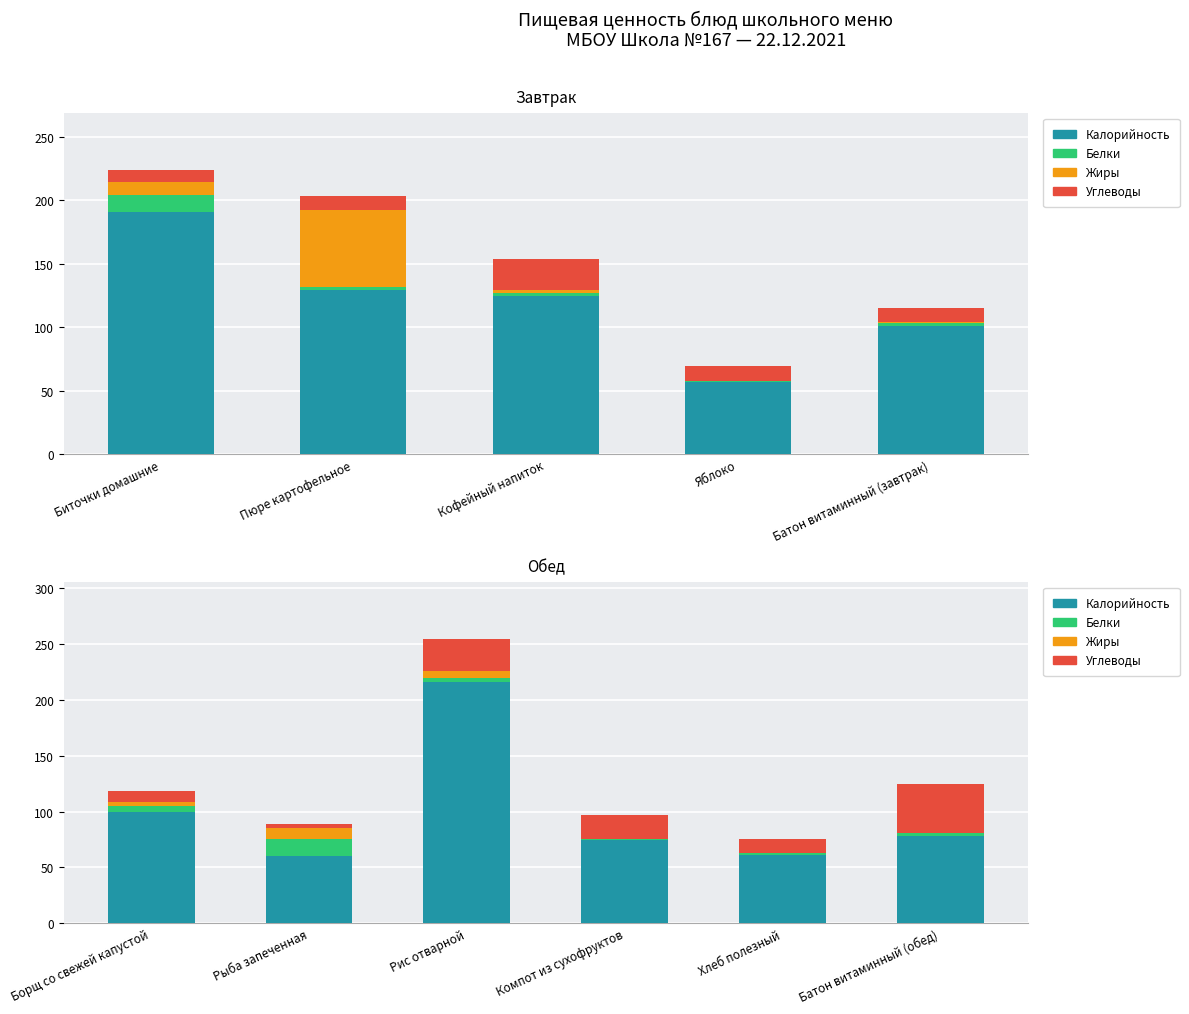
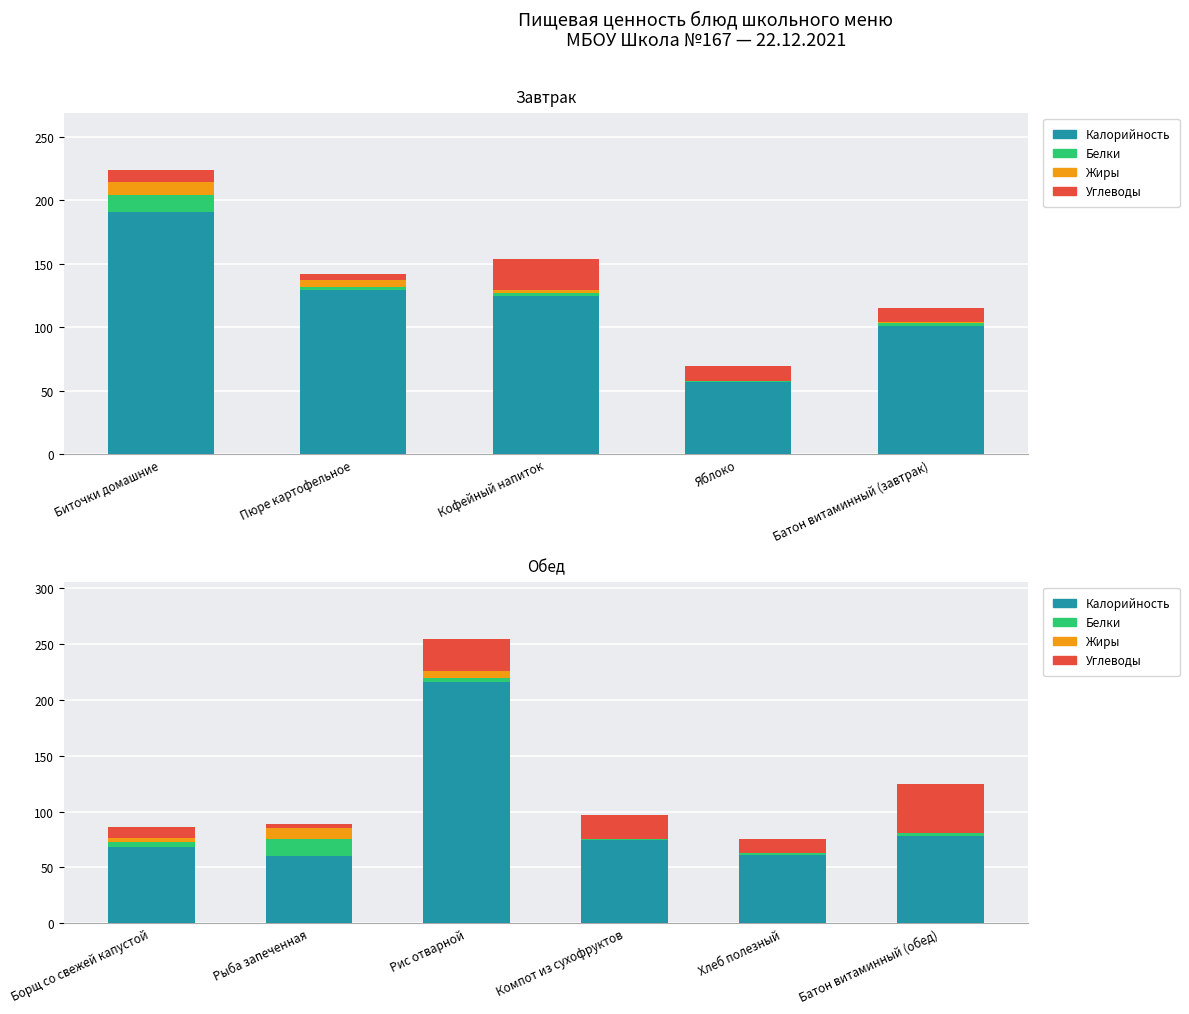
Завтрак, Жиры, Пюре картофельное: 60 -> 5
Завтрак, Углеводы, Пюре картофельное: 11 -> 5
Обед, Калорийность, Борщ со свежей капустой: 100 -> 68
